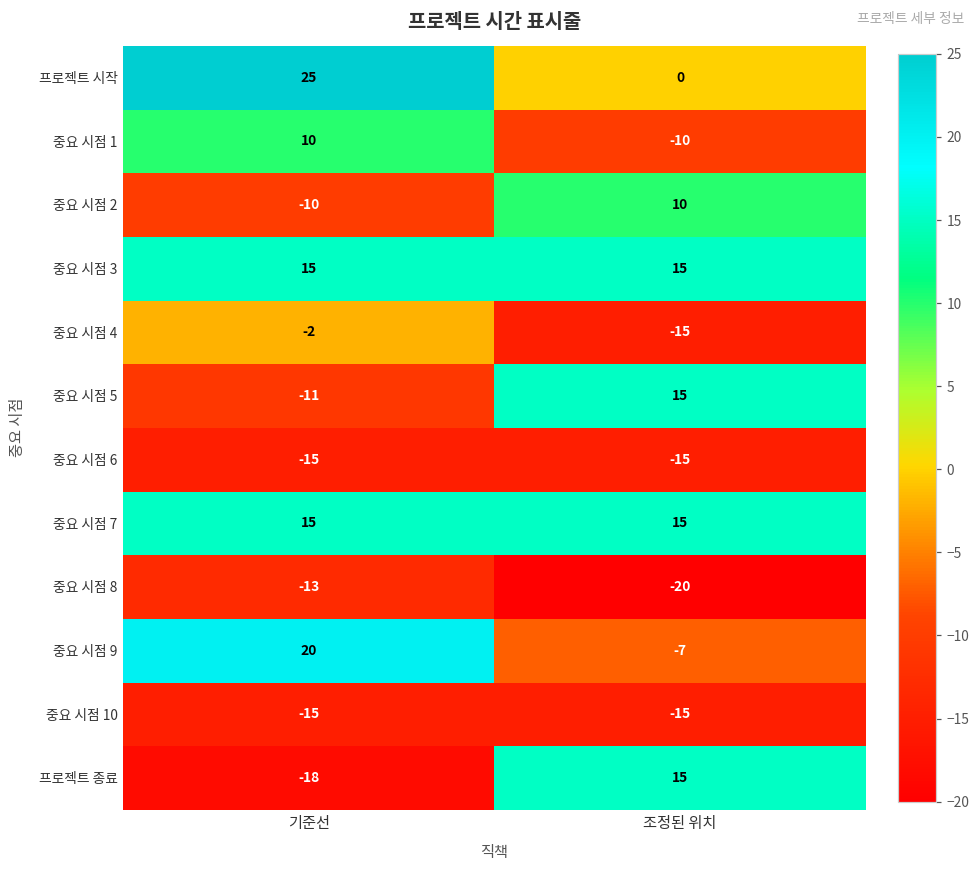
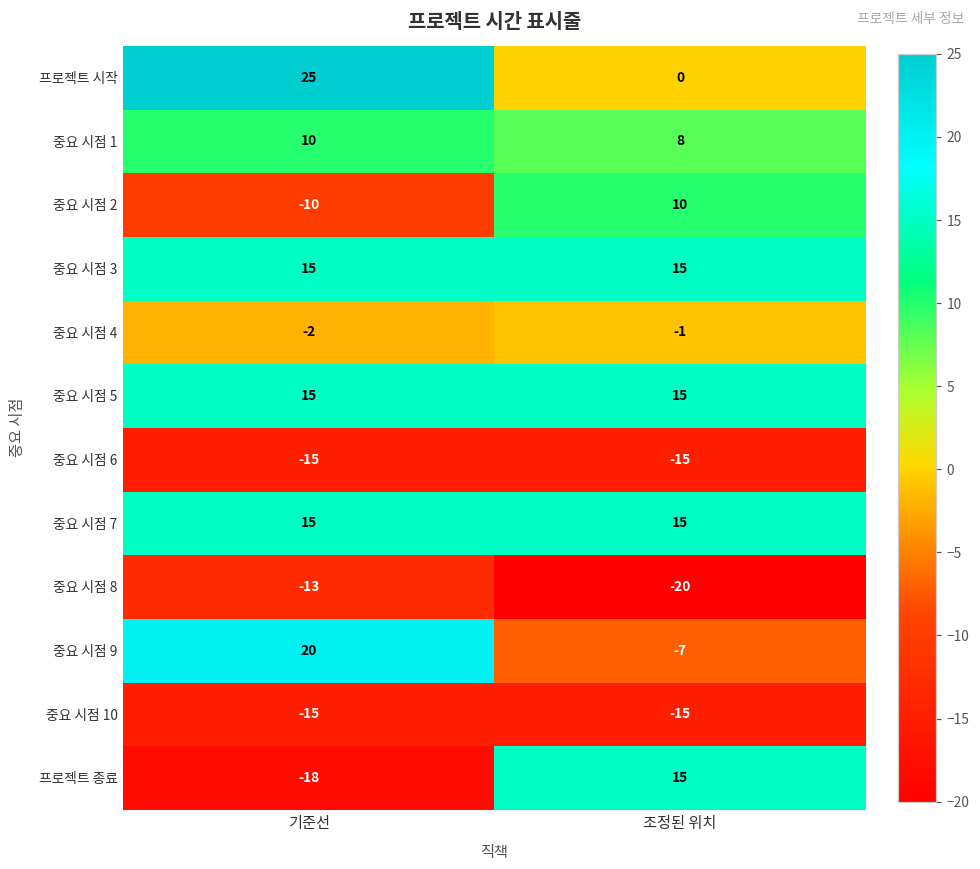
중요 시점 1, 조정된 위치: -10 -> 8
중요 시점 4, 조정된 위치: -15 -> -1
중요 시점 5, 기준선: -11 -> 15
